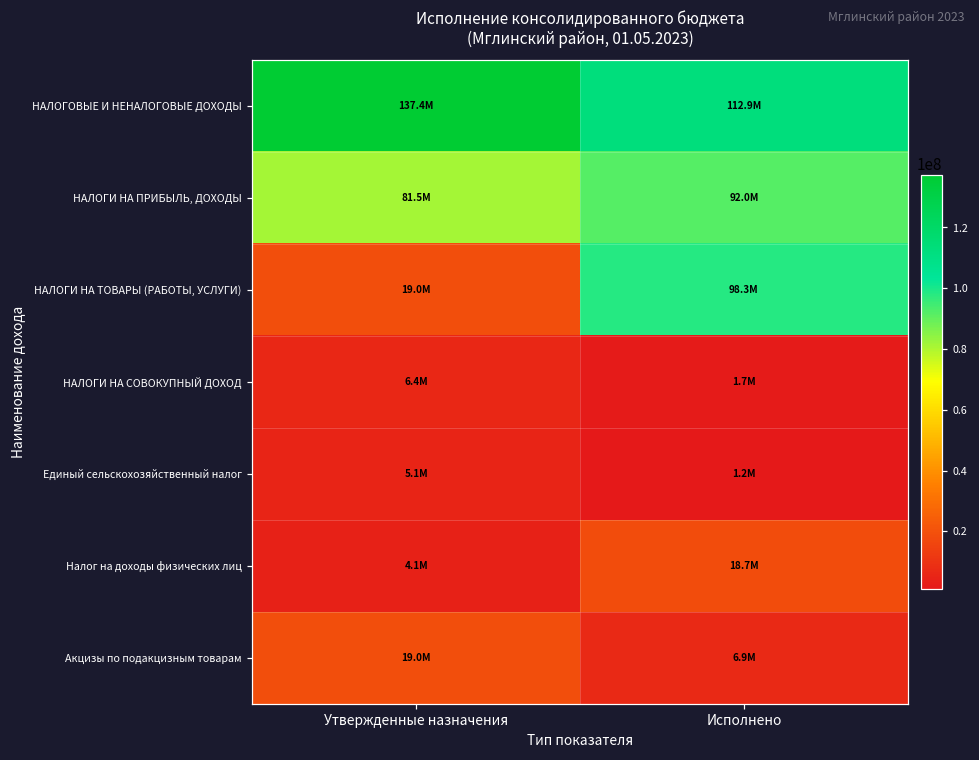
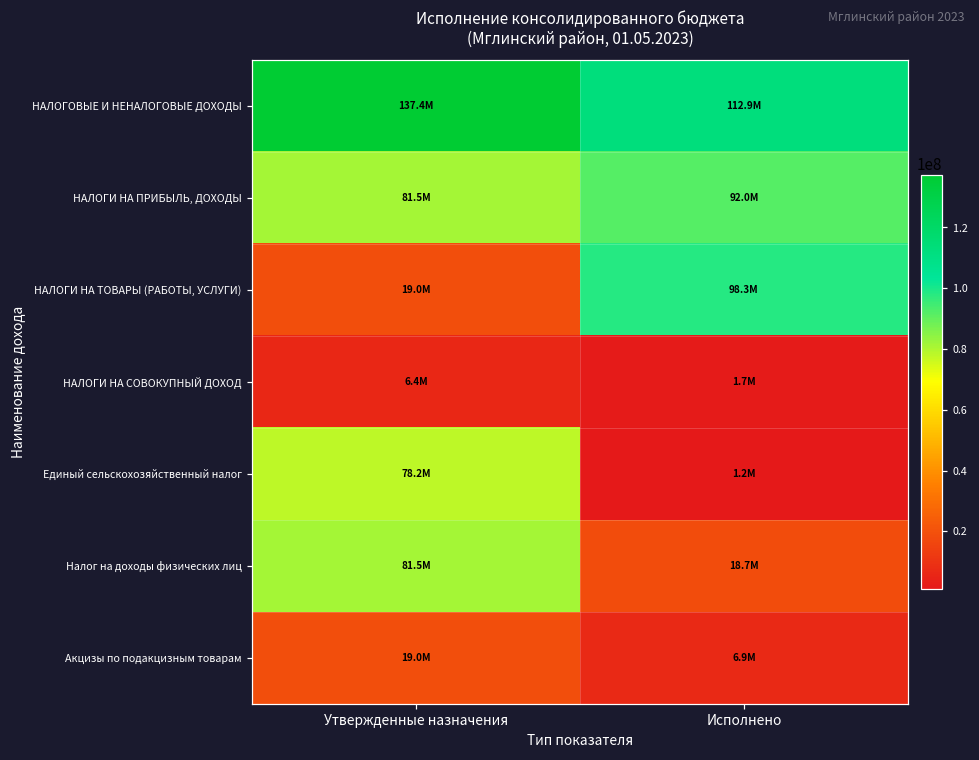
Единый сельскохозяйственный налог, Утвержденные назначения: 5.1M -> 78.2M
Налог на доходы физических лиц, Утвержденные назначения: 4.1M -> 81.5M
